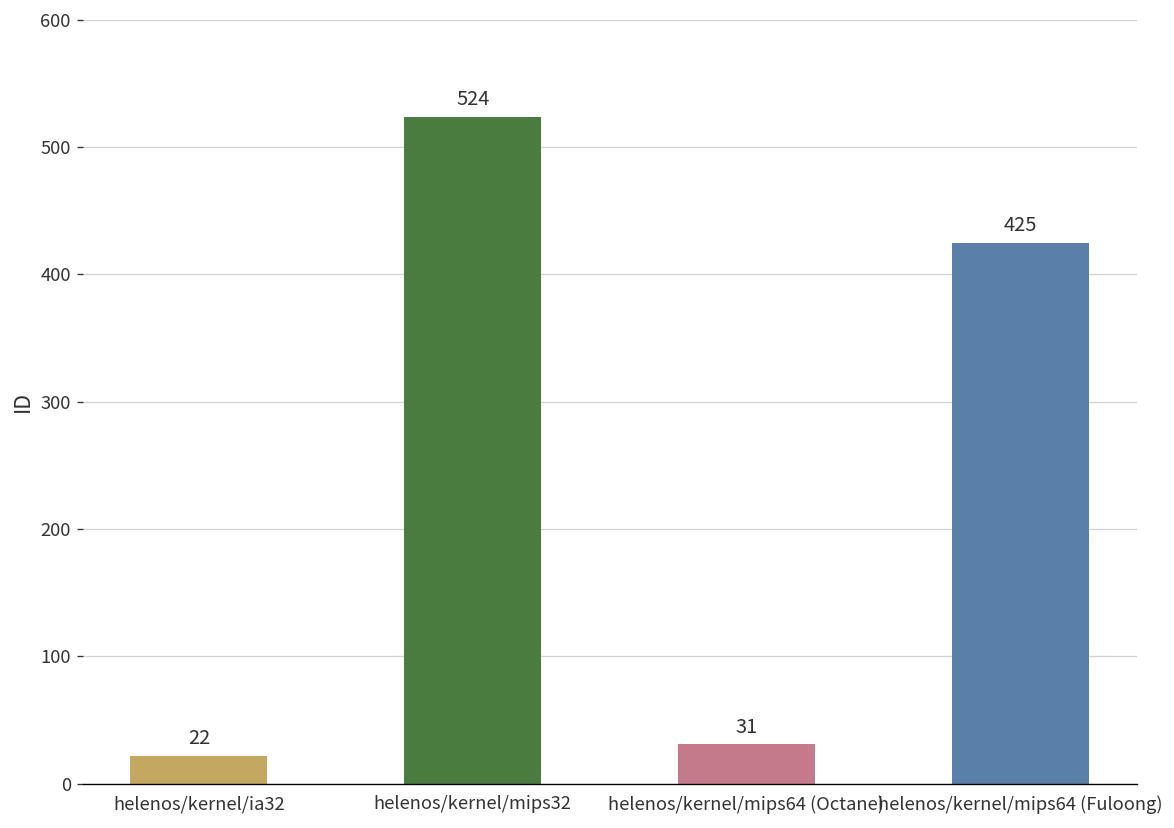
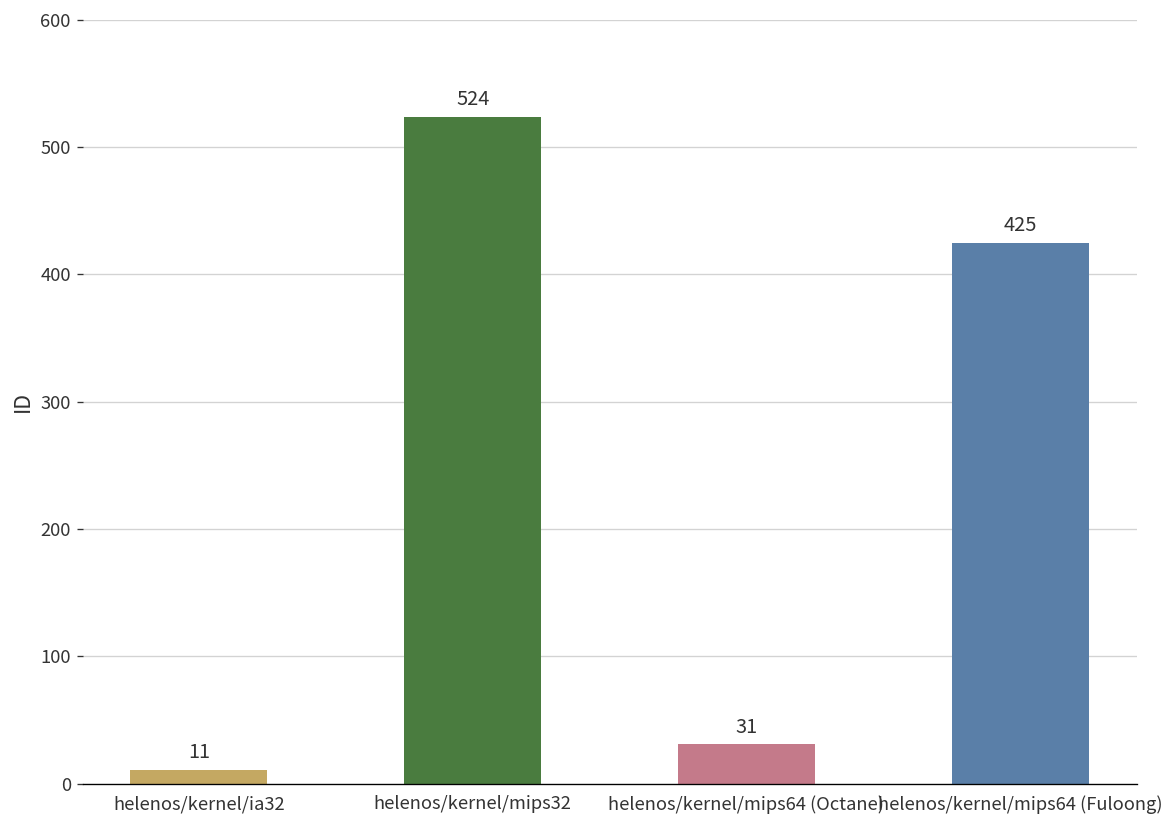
helenos/kernel/ia32: 22 -> 11
